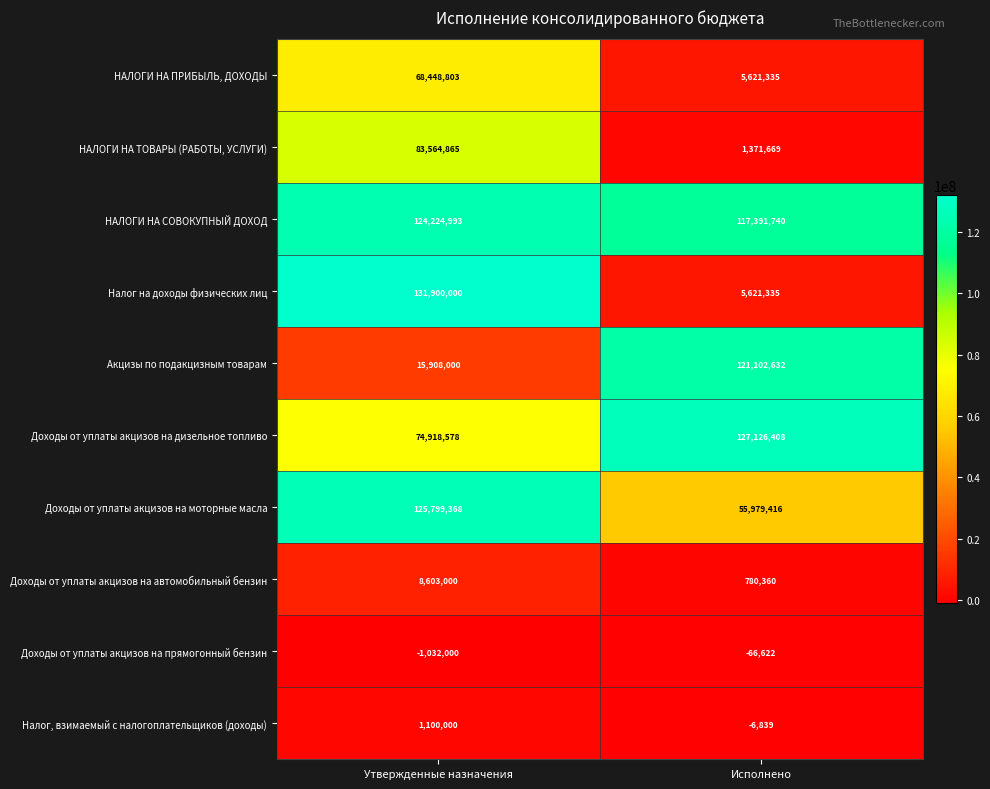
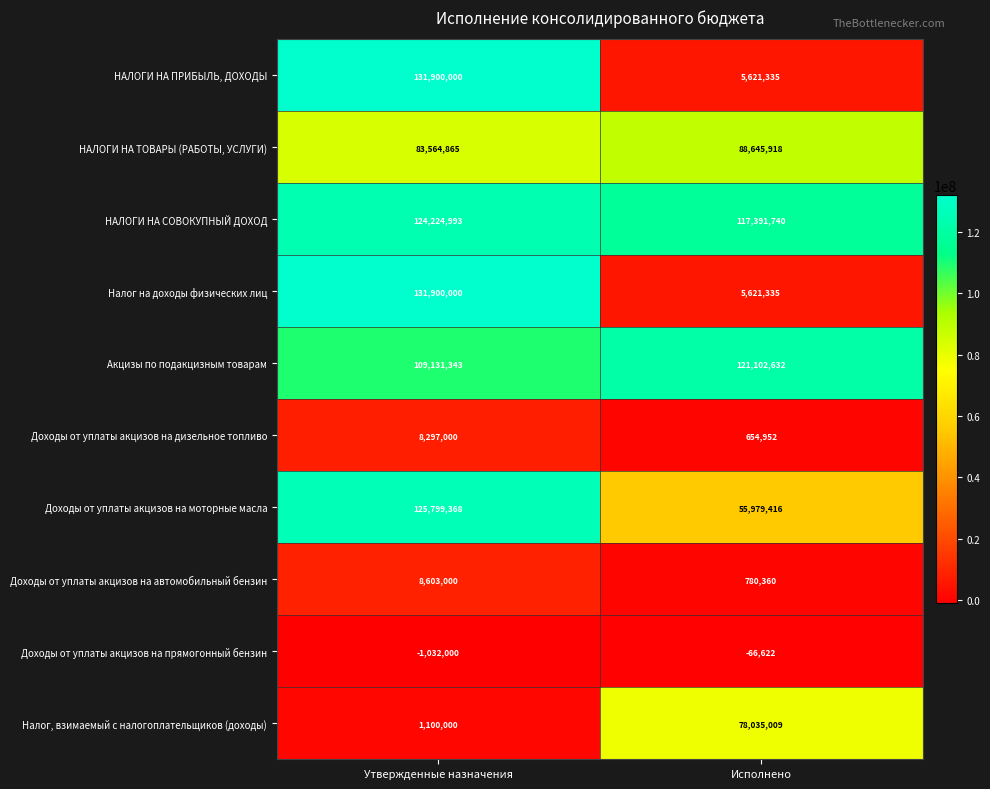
НАЛОГИ НА ПРИБЫЛЬ, ДОХОДЫ, Утвержденные назначения: 68,448,803 -> 131,900,000
НАЛОГИ НА ТОВАРЫ (РАБОТЫ, УСЛУГИ), Исполнено: 1,371,669 -> 88,645,918
Акцизы по подакцизным товарам, Утвержденные назначения: 15,908,000 -> 109,131,343
Доходы от уплаты акцизов на дизельное топливо, Утвержденные назначения: 74,918,578 -> 8,297,000
Доходы от уплаты акцизов на дизельное топливо, Исполнено: 127,126,408 -> 654,952
Налог, взимаемый с налогоплательщиков (доходы), Исполнено: -6,839 -> 78,035,009
